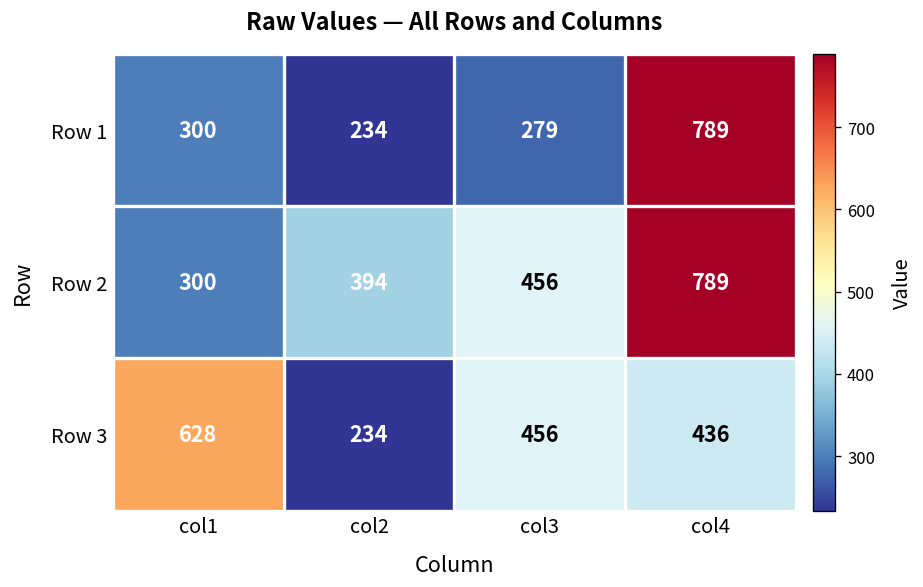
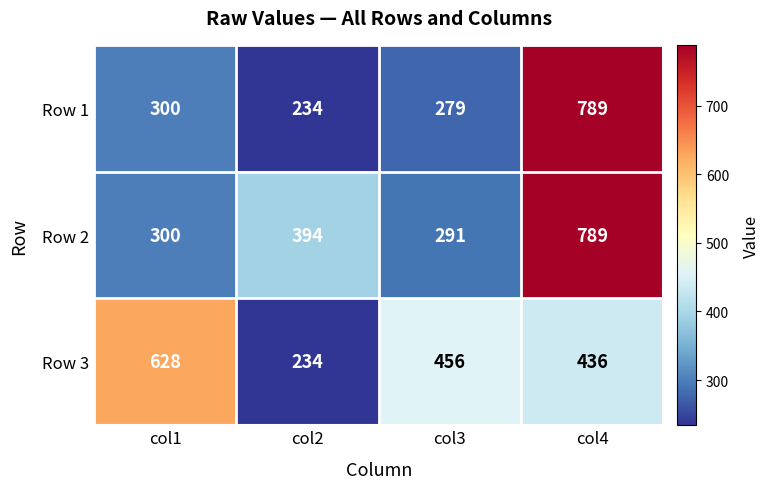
Row 2, col3: 456 -> 291
